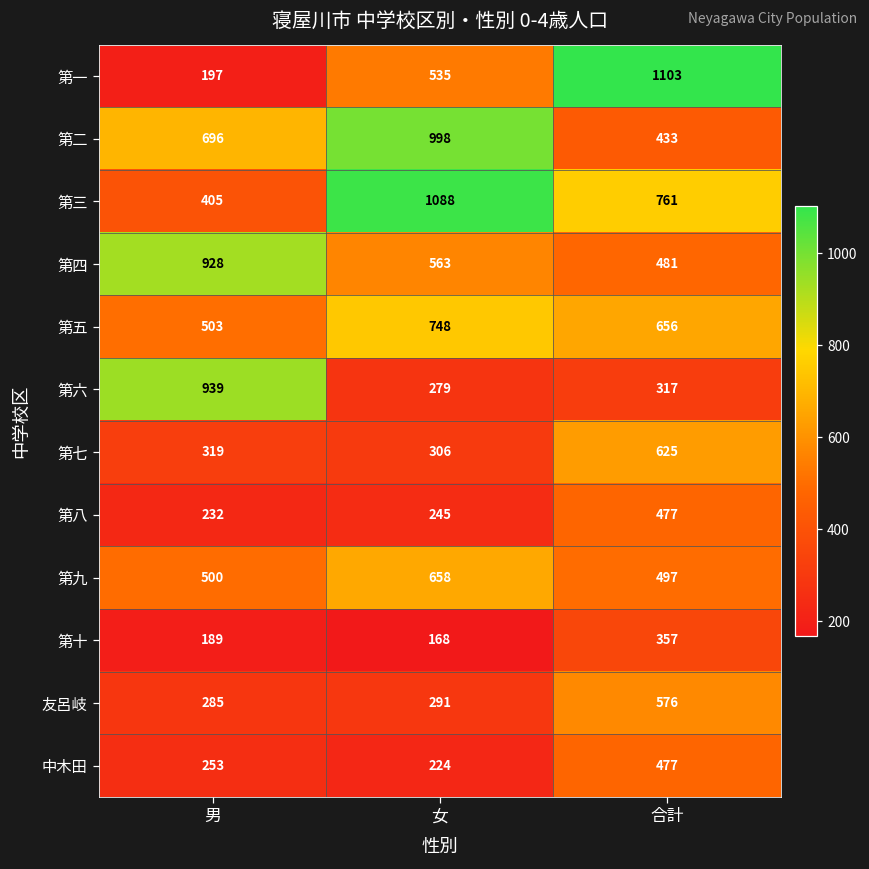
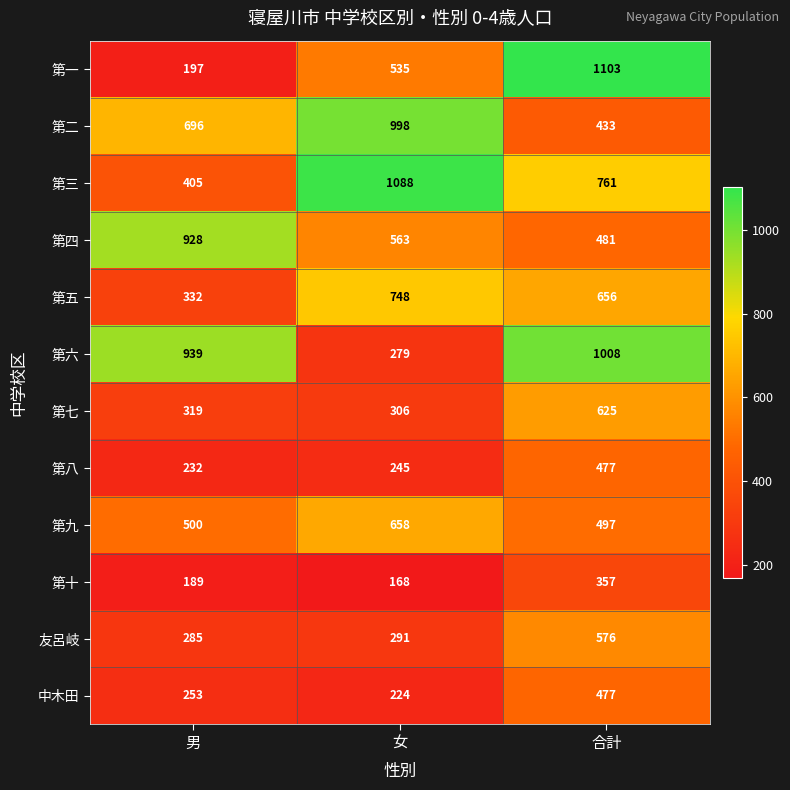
第五, 男: 503 -> 332
第六, 合計: 317 -> 1008
